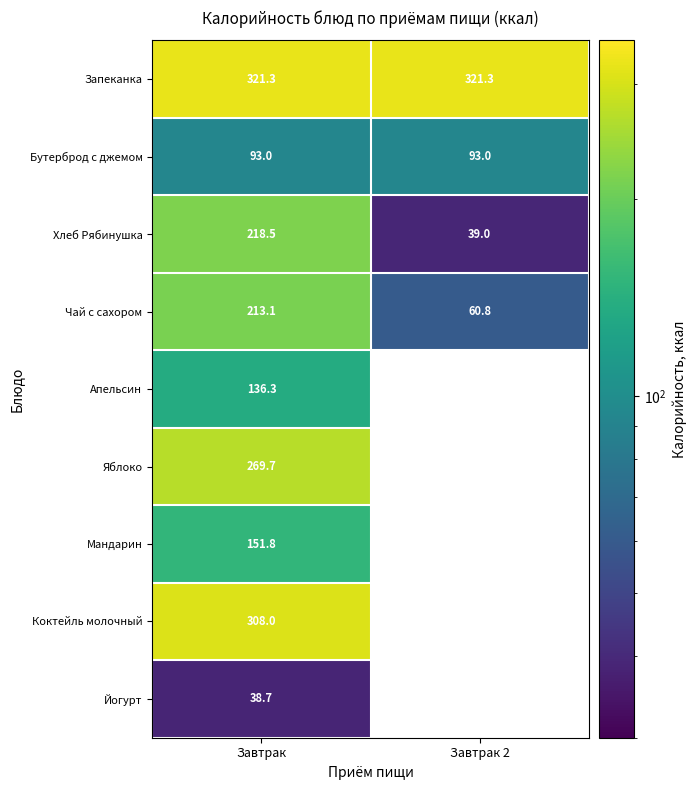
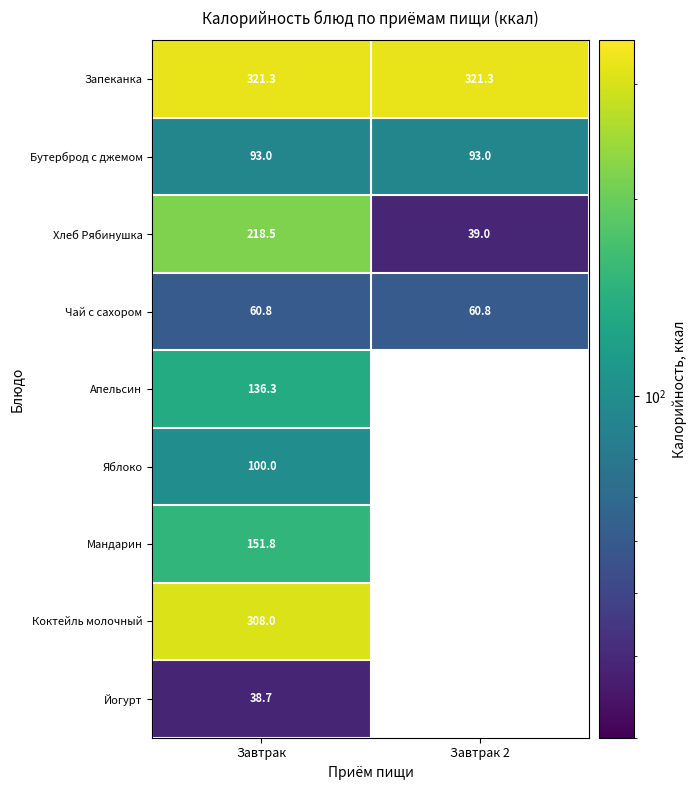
Чай с сахором, Завтрак: 213.1 -> 60.8
Яблоко, Завтрак: 269.7 -> 100.0
